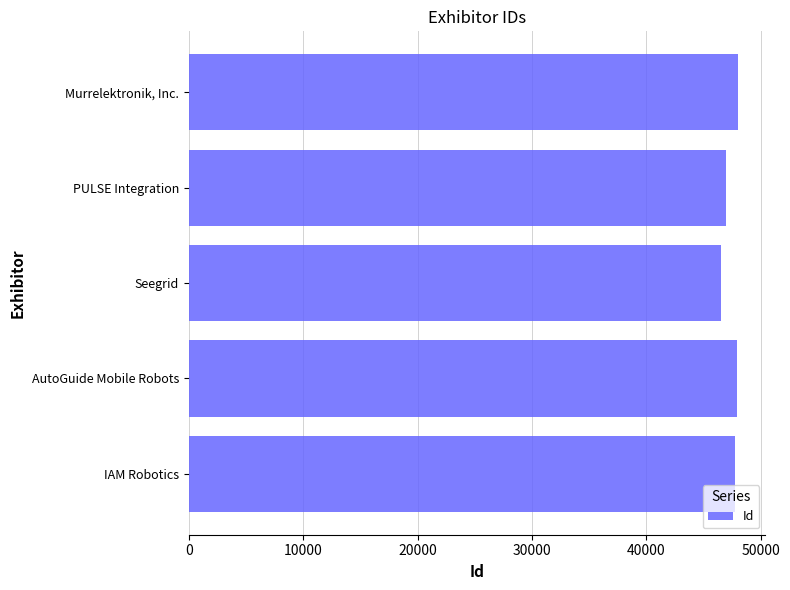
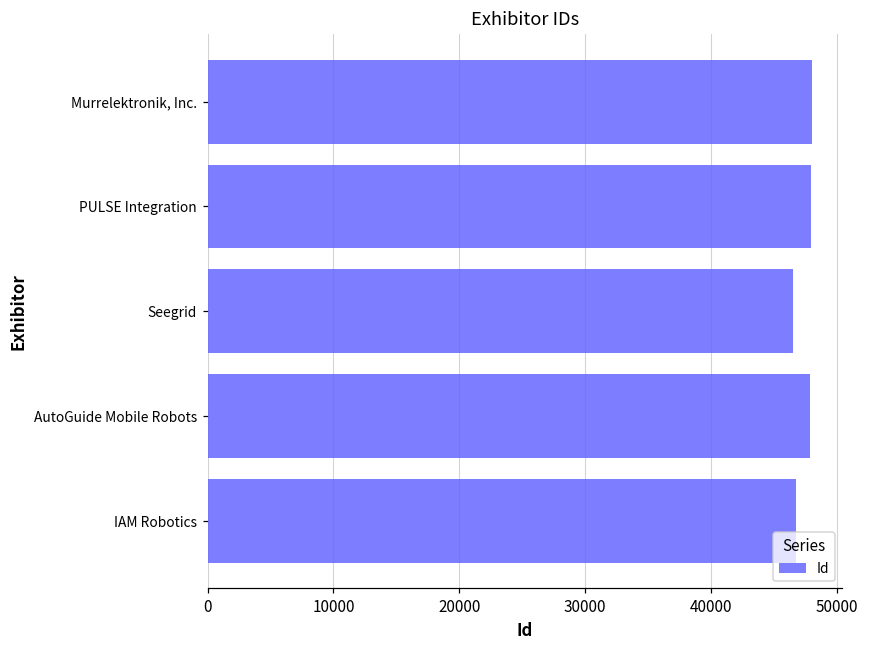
PULSE Integration: 47000 -> 47900
IAM Robotics: 47700 -> 46800
